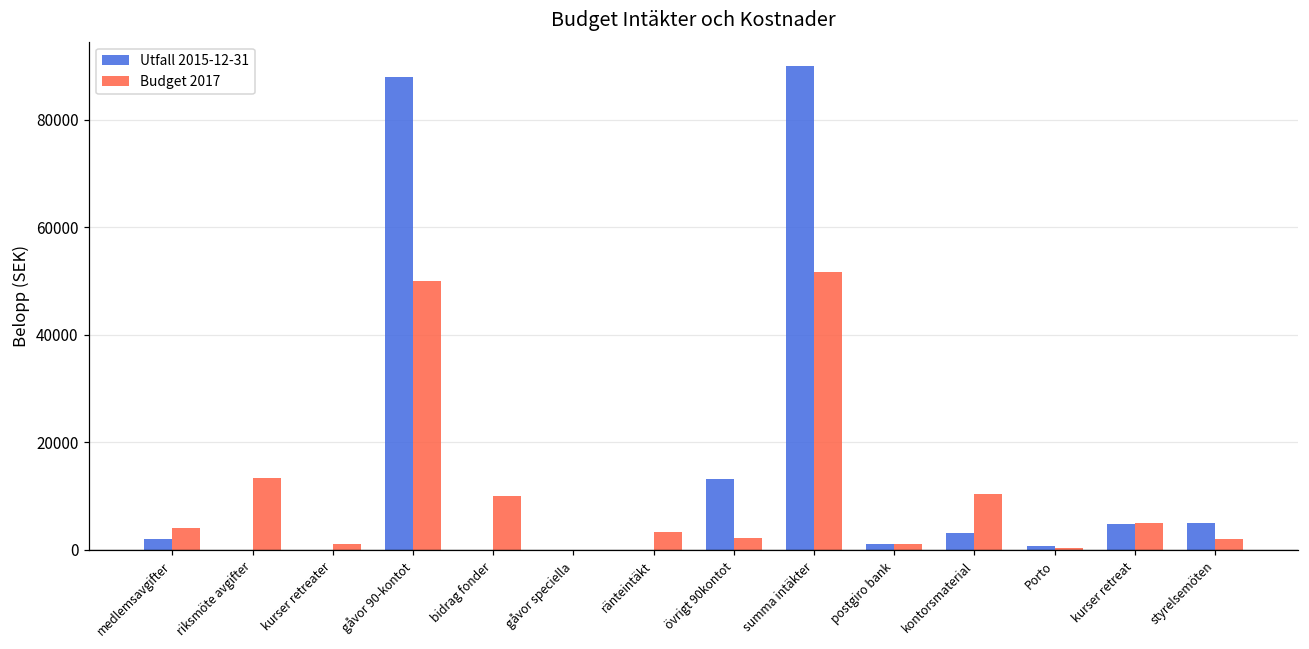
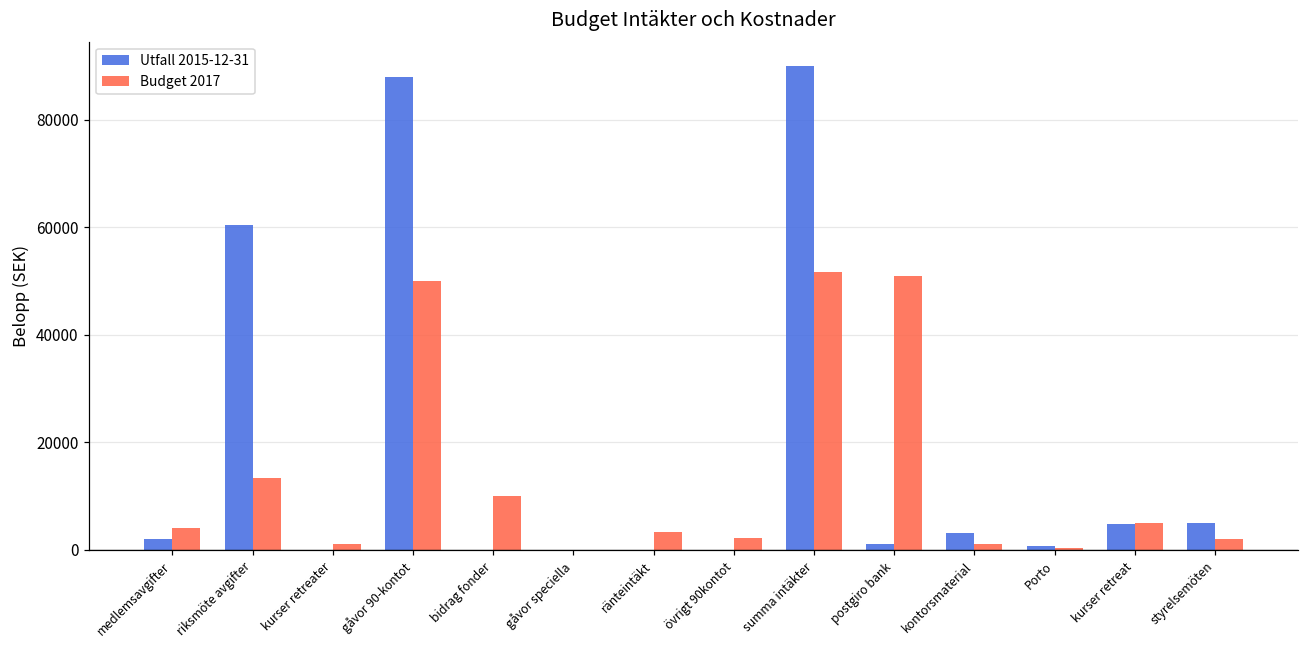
Utfall 2015-12-31, riksmöte avgifter: 0 -> 60000
Utfall 2015-12-31, övrigt 90kontot: 13000 -> 0
Budget 2017, postgiro bank: 1000 -> 51000
Budget 2017, kontorsmaterial: 10000 -> 1000
